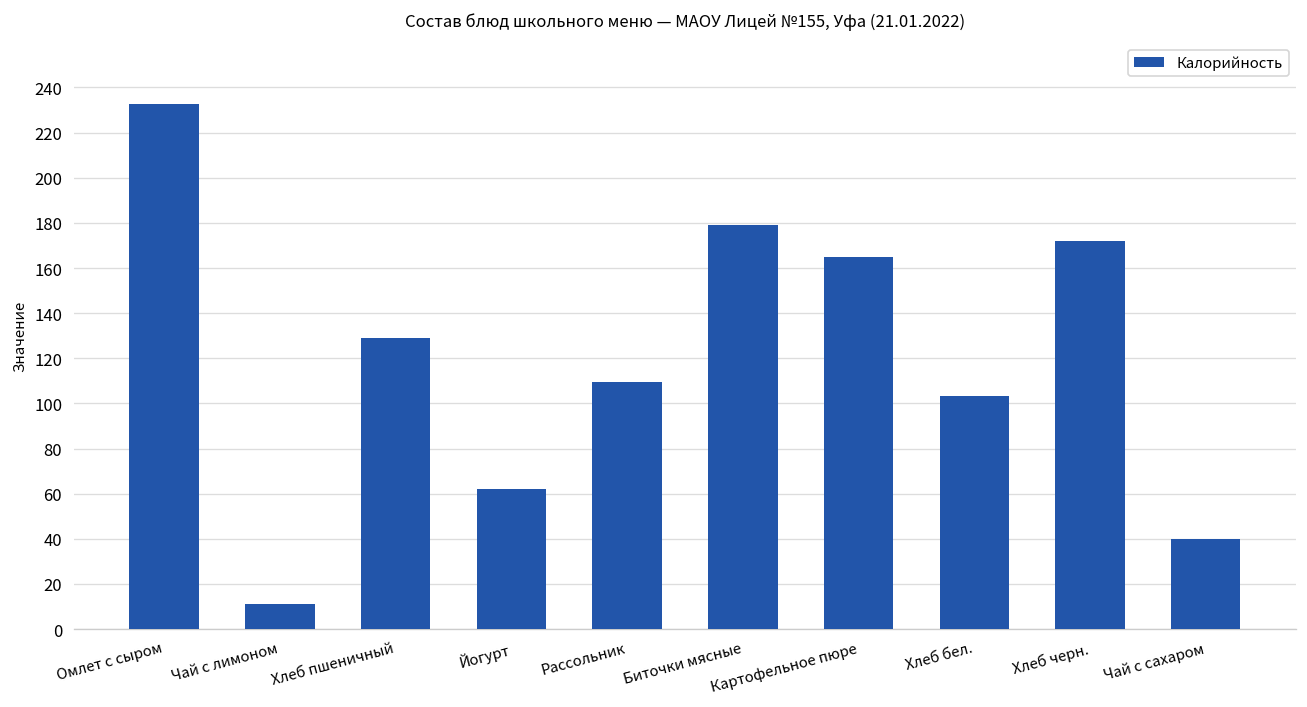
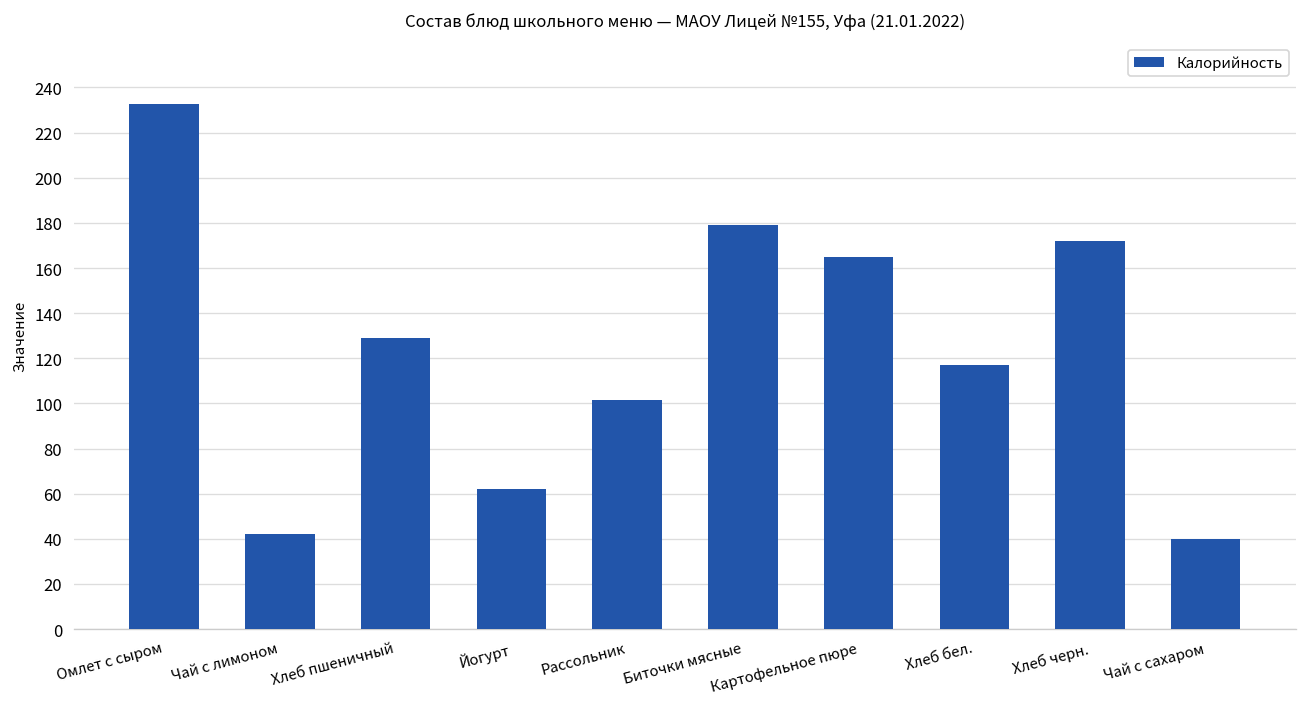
Чай с лимоном: 11 -> 42
Рассольник: 109 -> 102
Хлеб бел.: 103 -> 117
